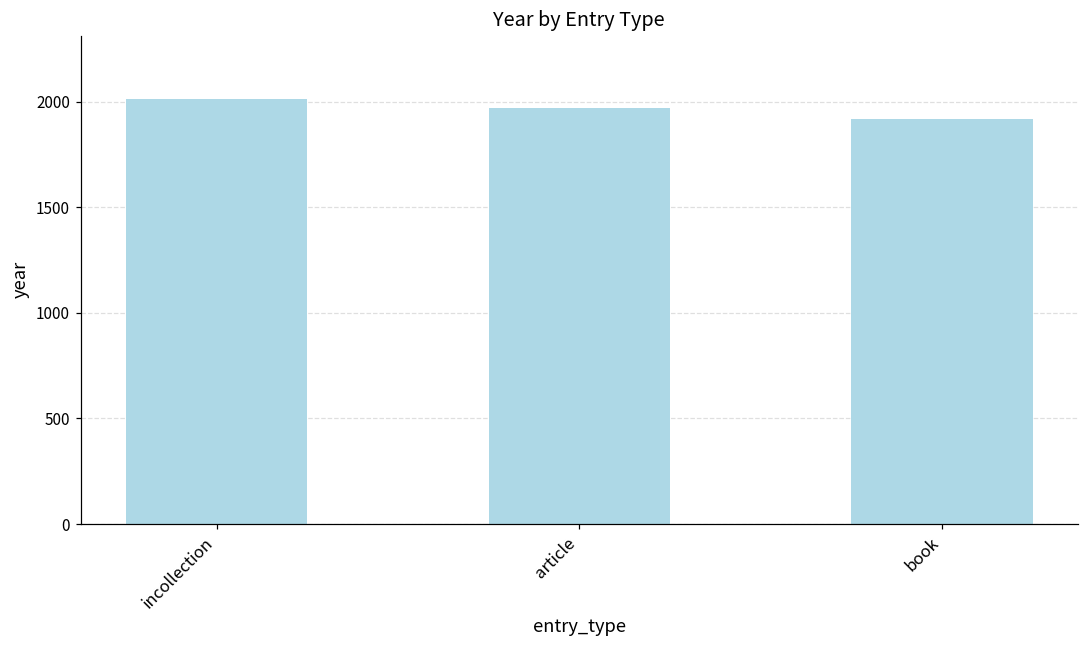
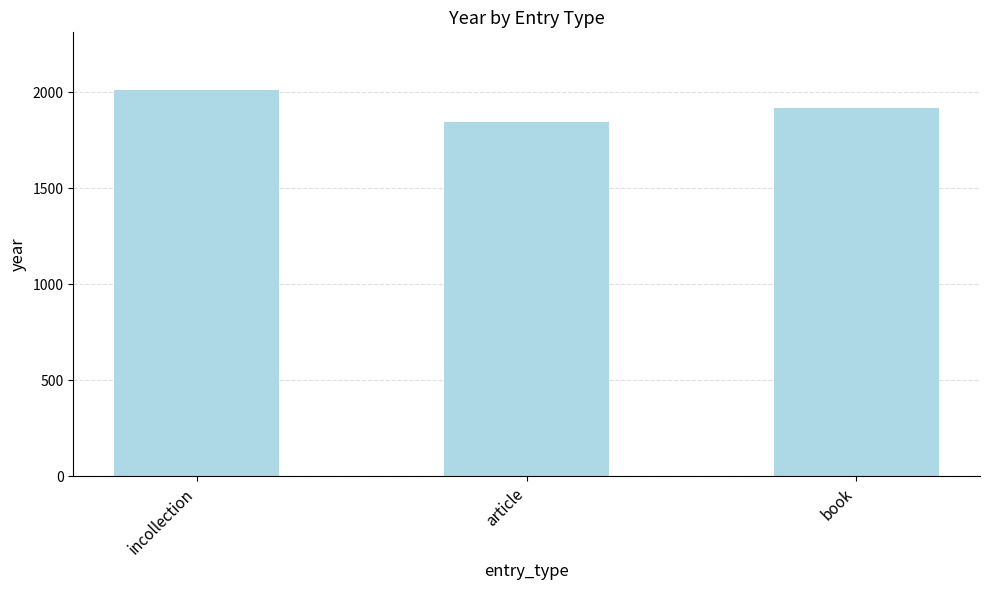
article: 1970 -> 1850
